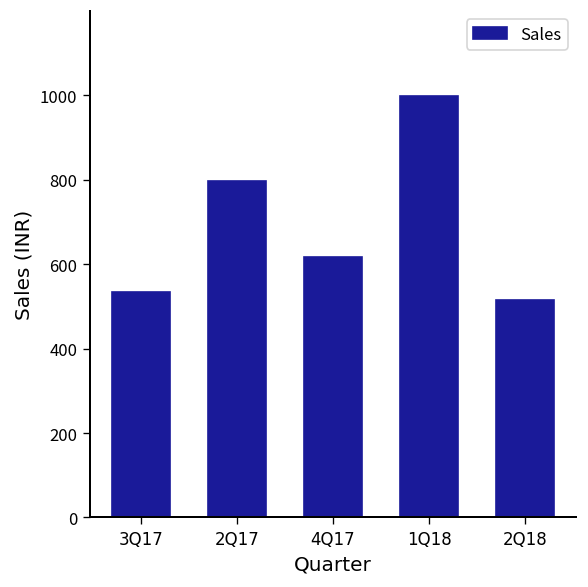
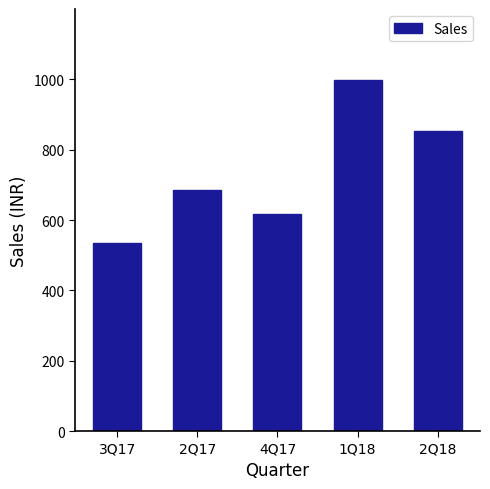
2Q17: 800 -> 680
2Q18: 520 -> 850
